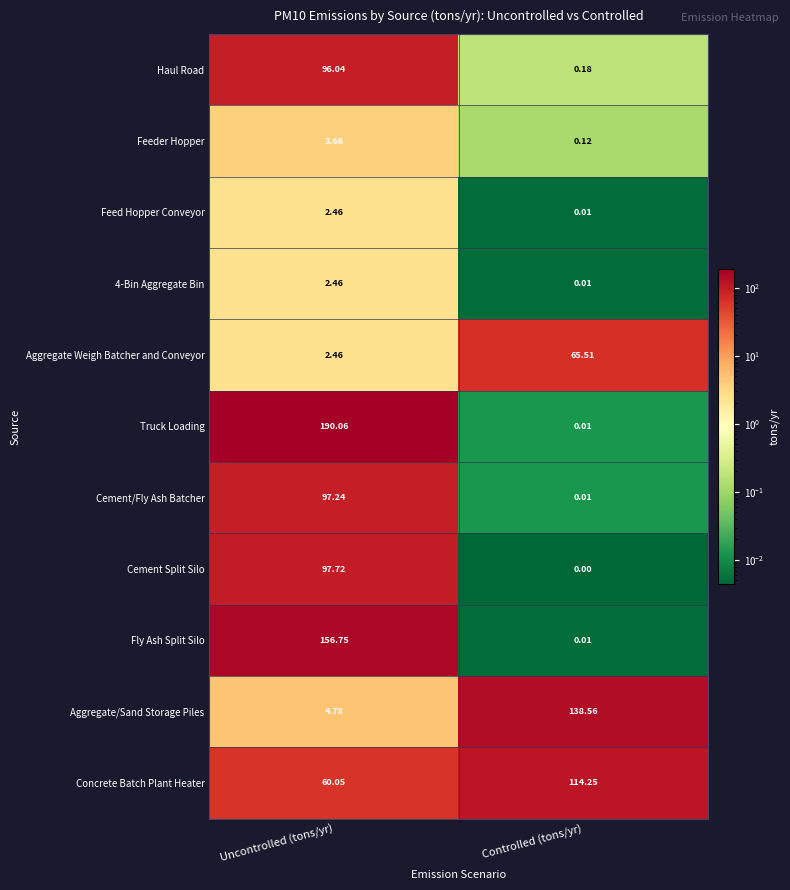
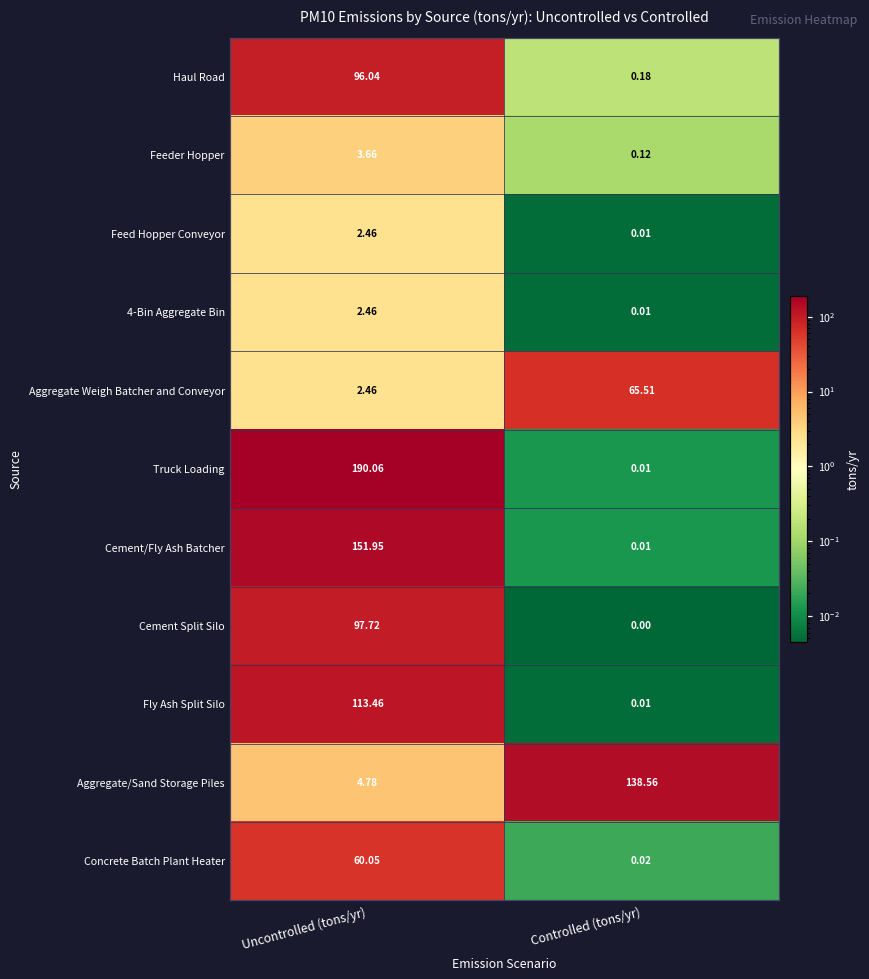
Cement/Fly Ash Batcher, Uncontrolled (tons/yr): 97.24 -> 151.95
Fly Ash Split Silo, Uncontrolled (tons/yr): 156.75 -> 113.46
Concrete Batch Plant Heater, Controlled (tons/yr): 114.25 -> 0.02
